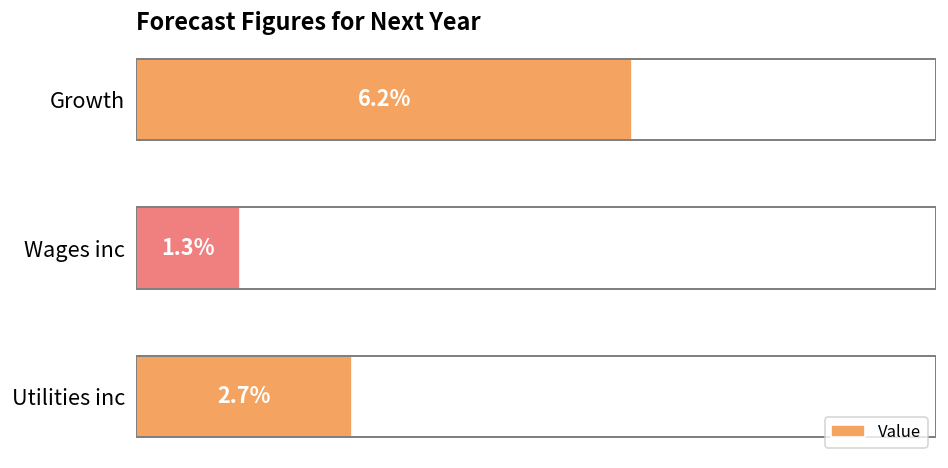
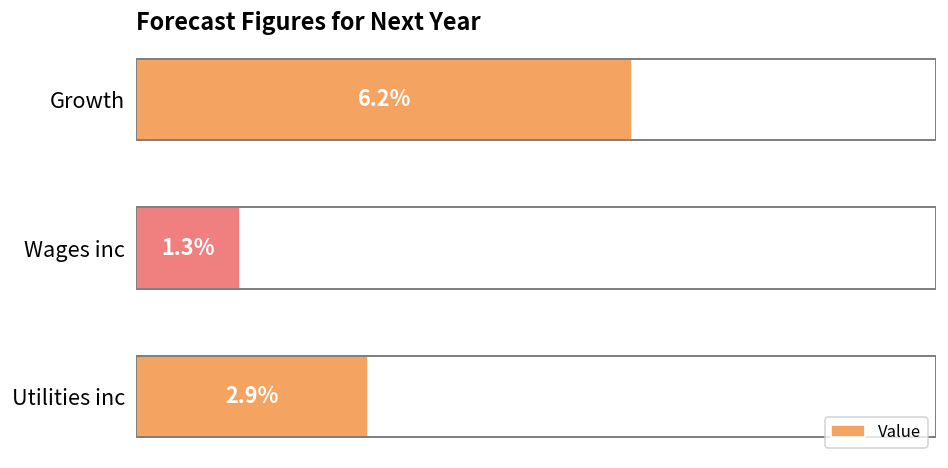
Utilities inc: 2.7% -> 2.9%
